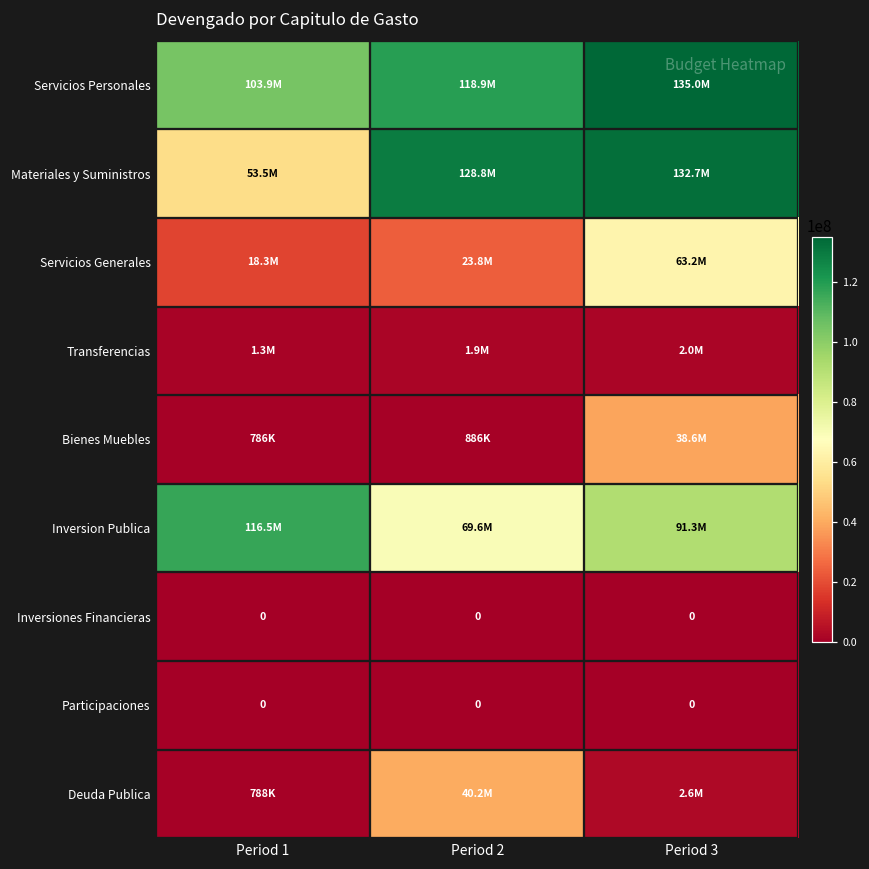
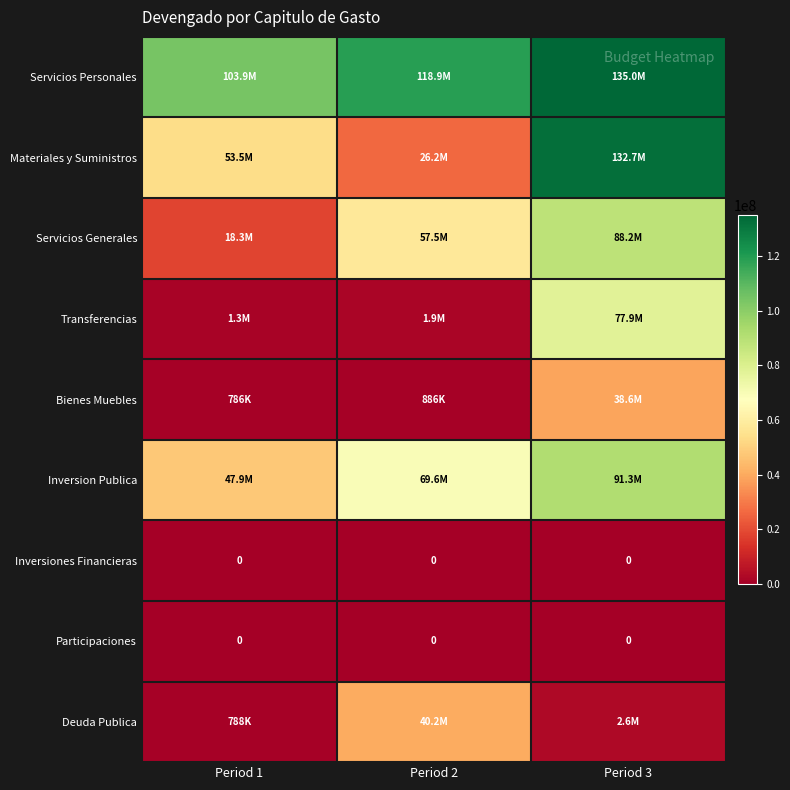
Materiales y Suministros, Period 2: 128.8M -> 26.2M
Servicios Generales, Period 2: 23.8M -> 57.5M
Servicios Generales, Period 3: 63.2M -> 88.2M
Transferencias, Period 3: 2.0M -> 77.9M
Inversion Publica, Period 1: 116.5M -> 47.9M
